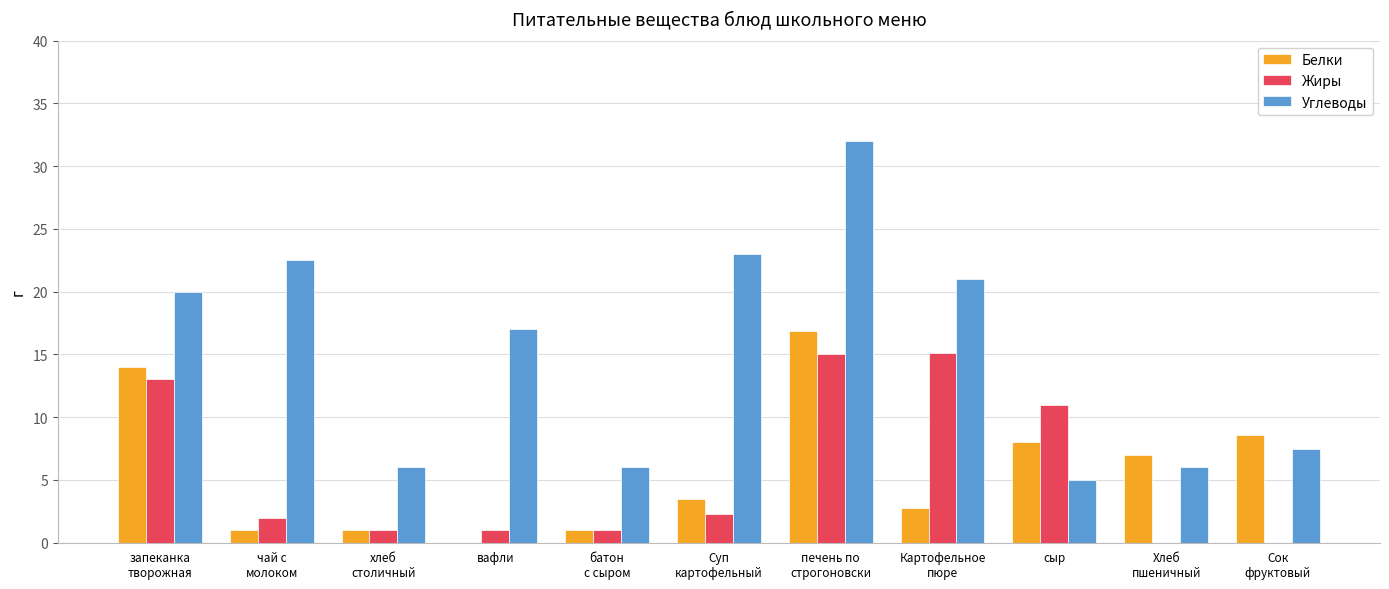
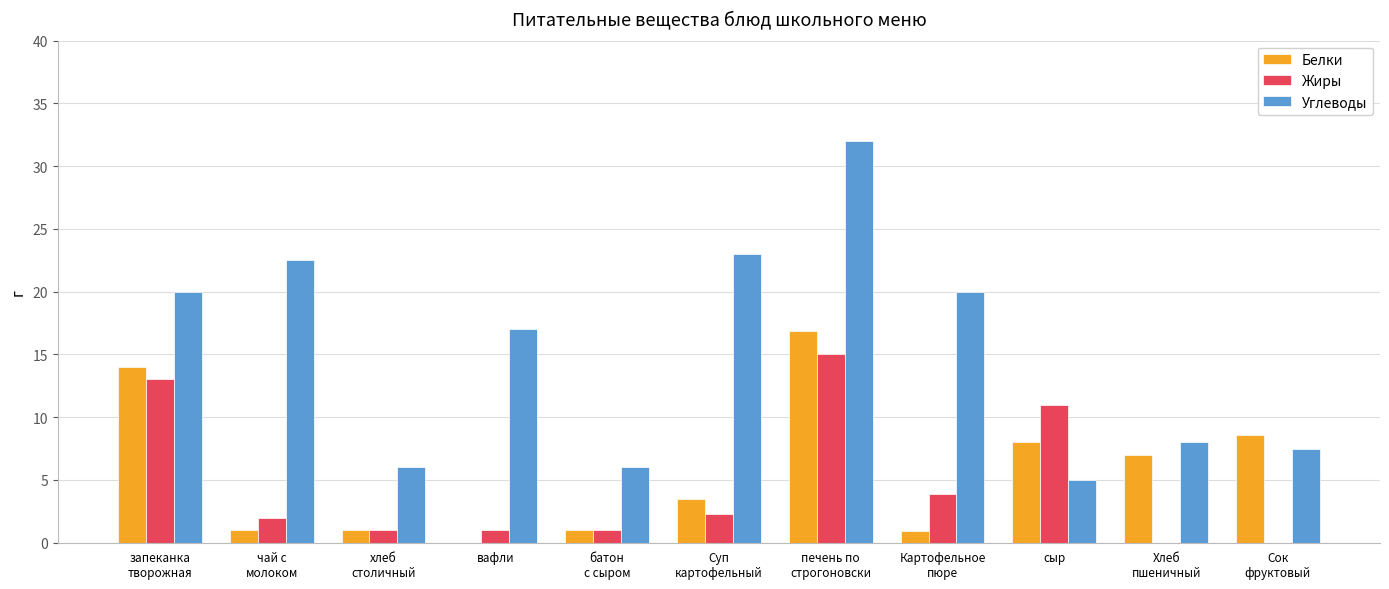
Белки, Картофельное пюре: 2.8 -> 0.9
Жиры, Картофельное пюре: 15.2 -> 3.9
Углеводы, Картофельное пюре: 21 -> 20
Углеводы, Хлеб пшеничный: 6 -> 8
